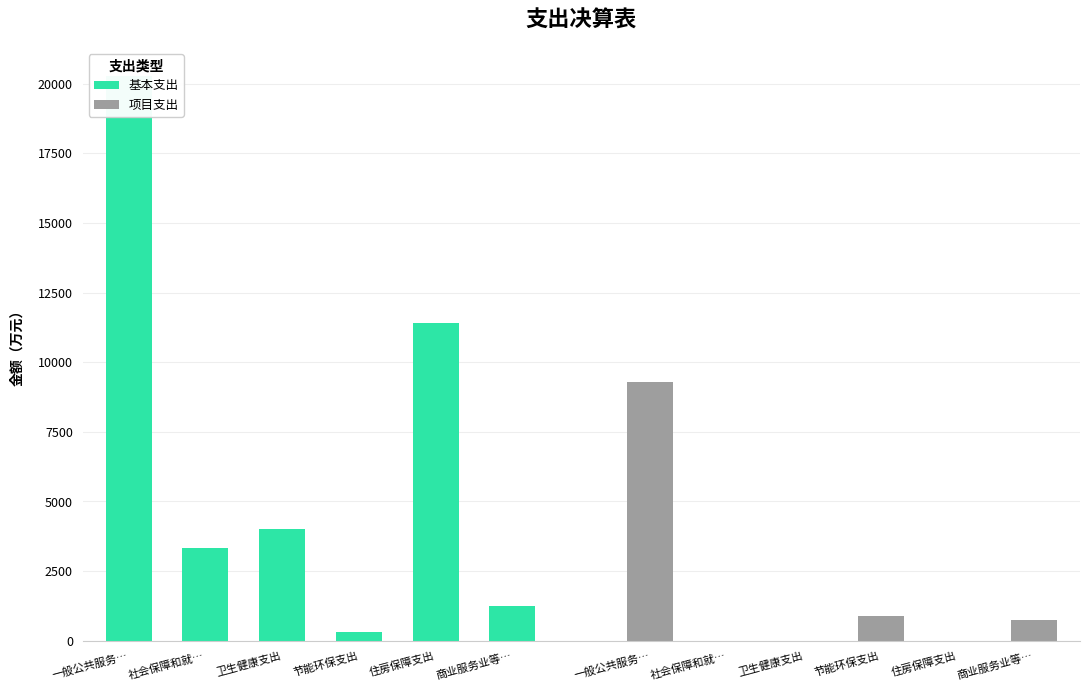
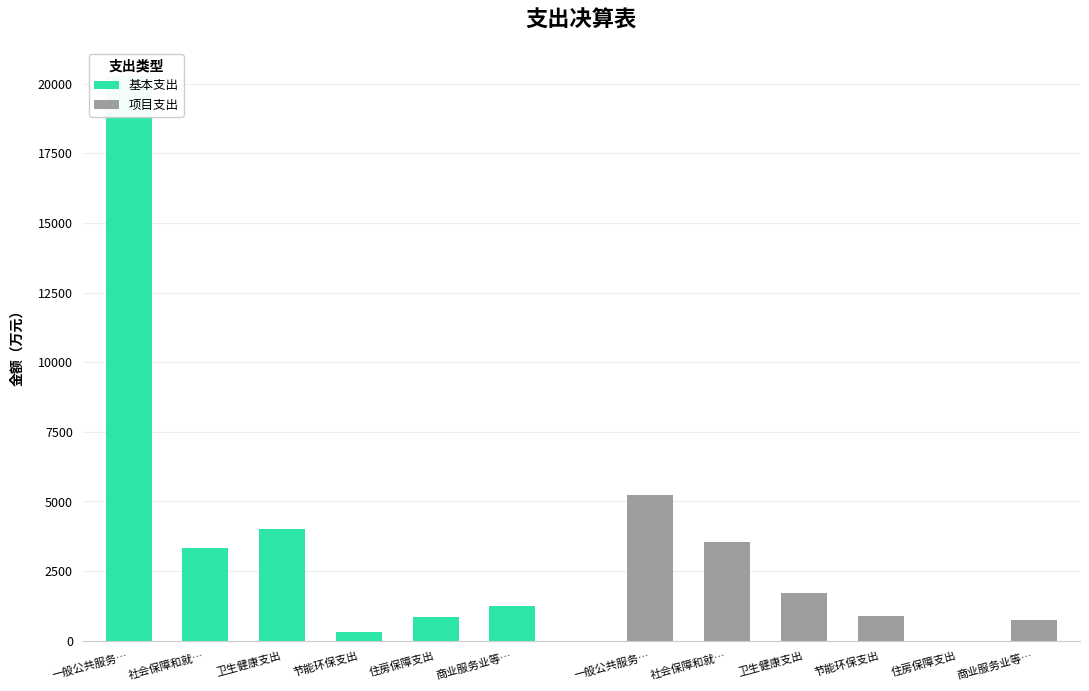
基本支出, 住房保障支出: 11400 -> 900
项目支出, 一般公共服务…: 9300 -> 5200
项目支出, 社会保障和就…: 0 -> 3500
项目支出, 卫生健康支出: 0 -> 1700
